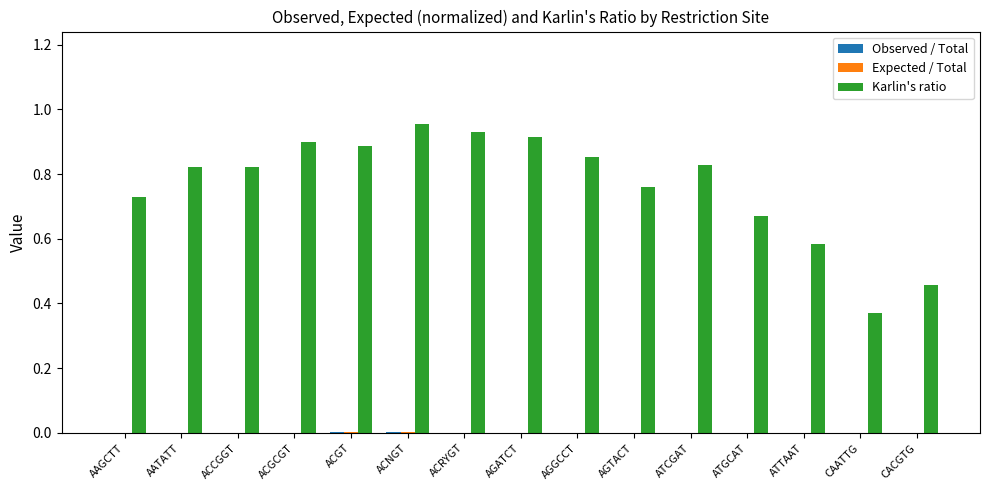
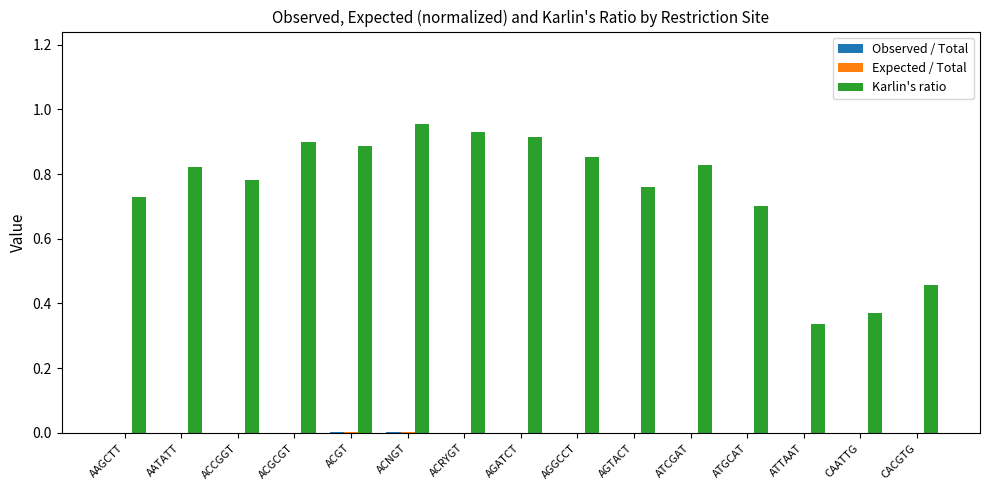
Karlin's ratio, ACCGGT: 0.82 -> 0.78
Karlin's ratio, ATGCAT: 0.67 -> 0.70
Karlin's ratio, ATTAAT: 0.58 -> 0.34
